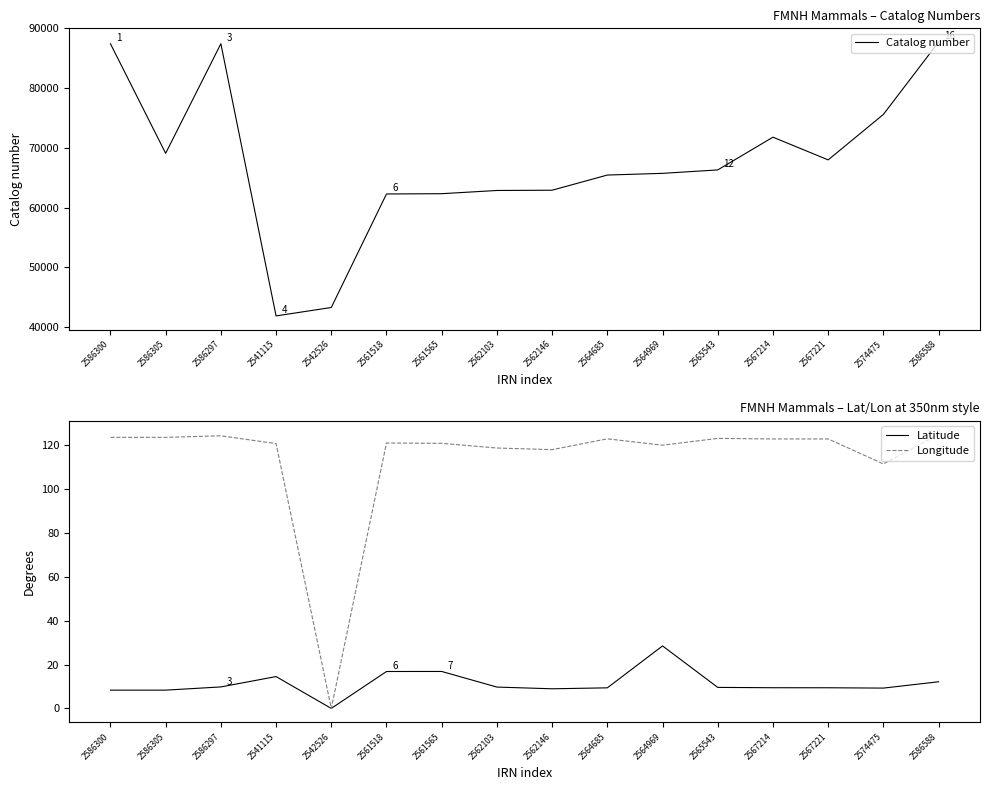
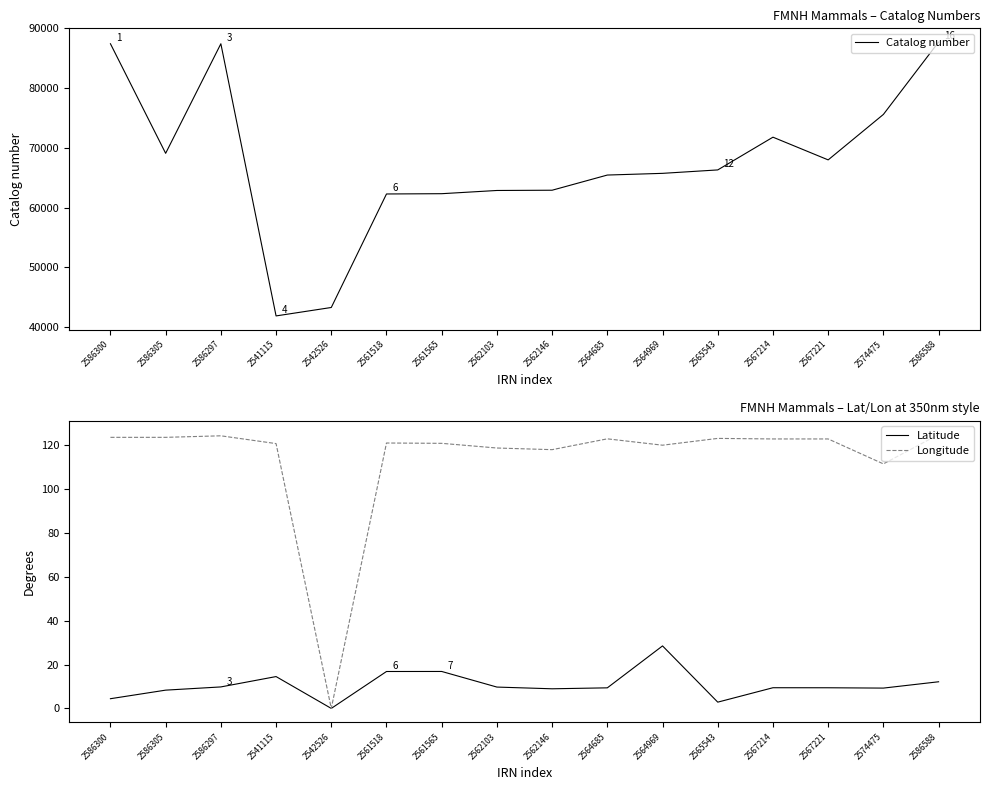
FMNH Mammals – Lat/Lon at 350nm style, Latitude, 2586300: 8 -> 4
FMNH Mammals – Lat/Lon at 350nm style, Latitude, 2565543: 10 -> 3
